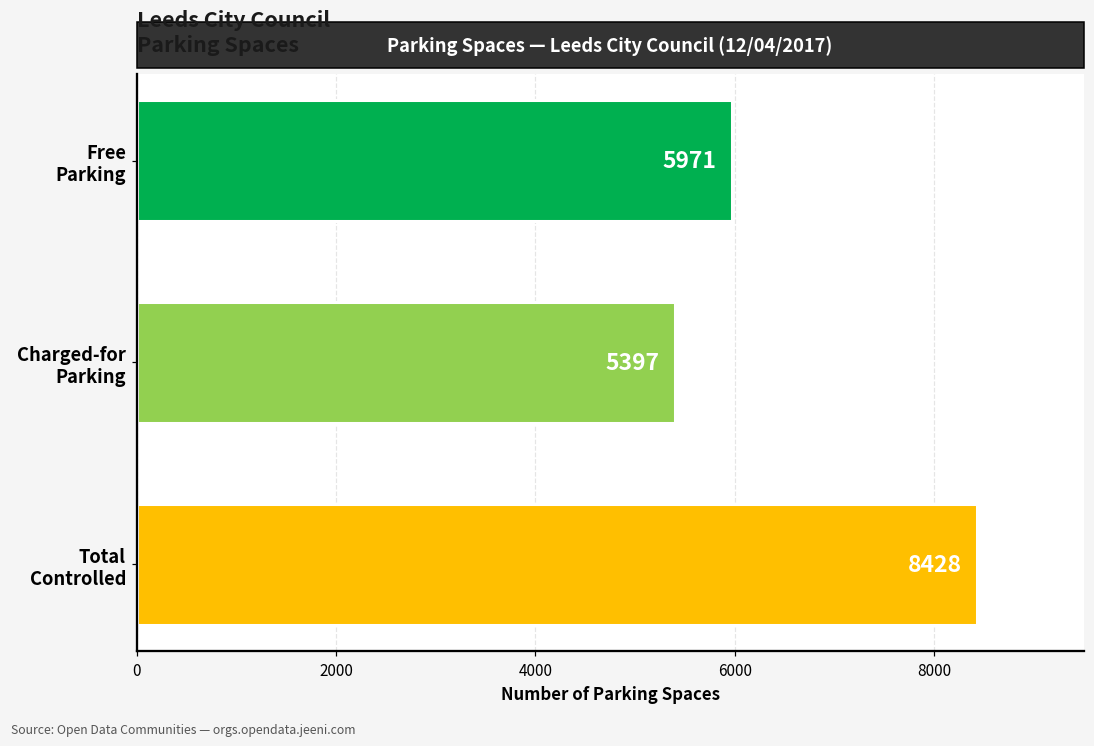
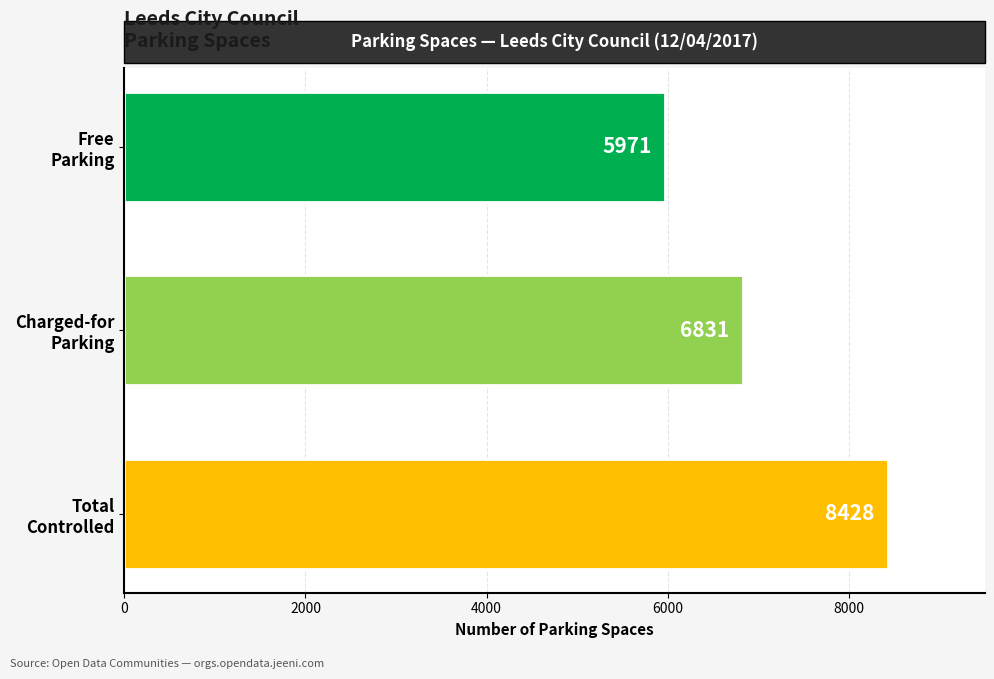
Charged-for Parking: 5397 -> 6831
